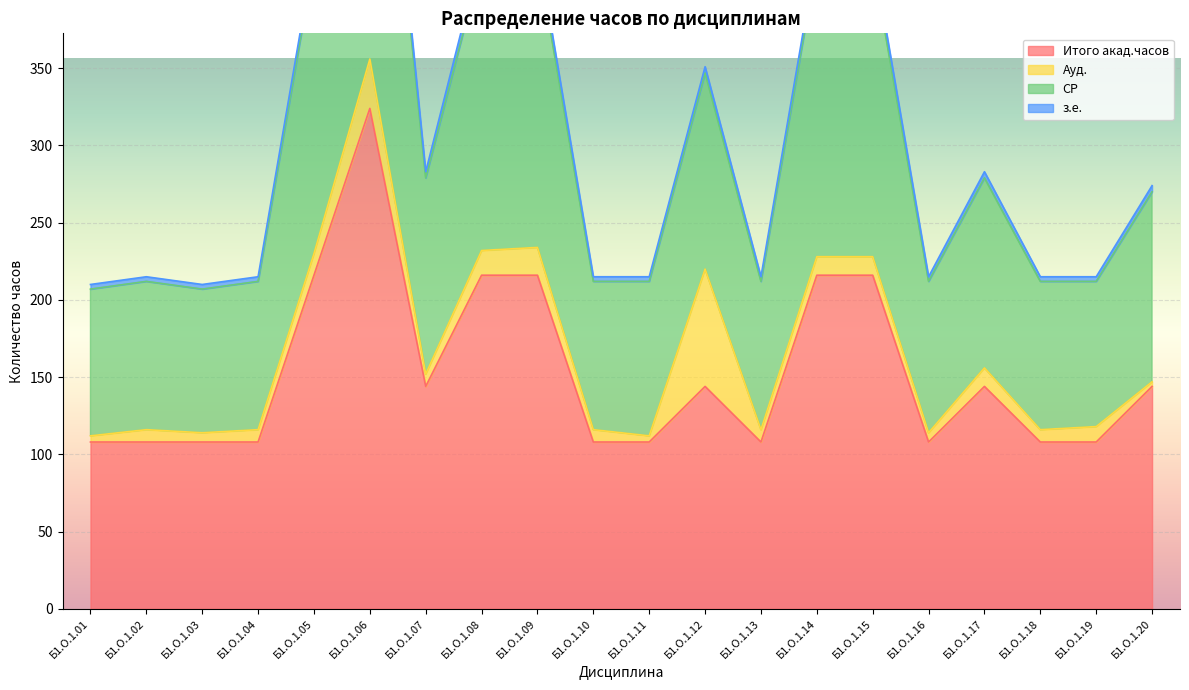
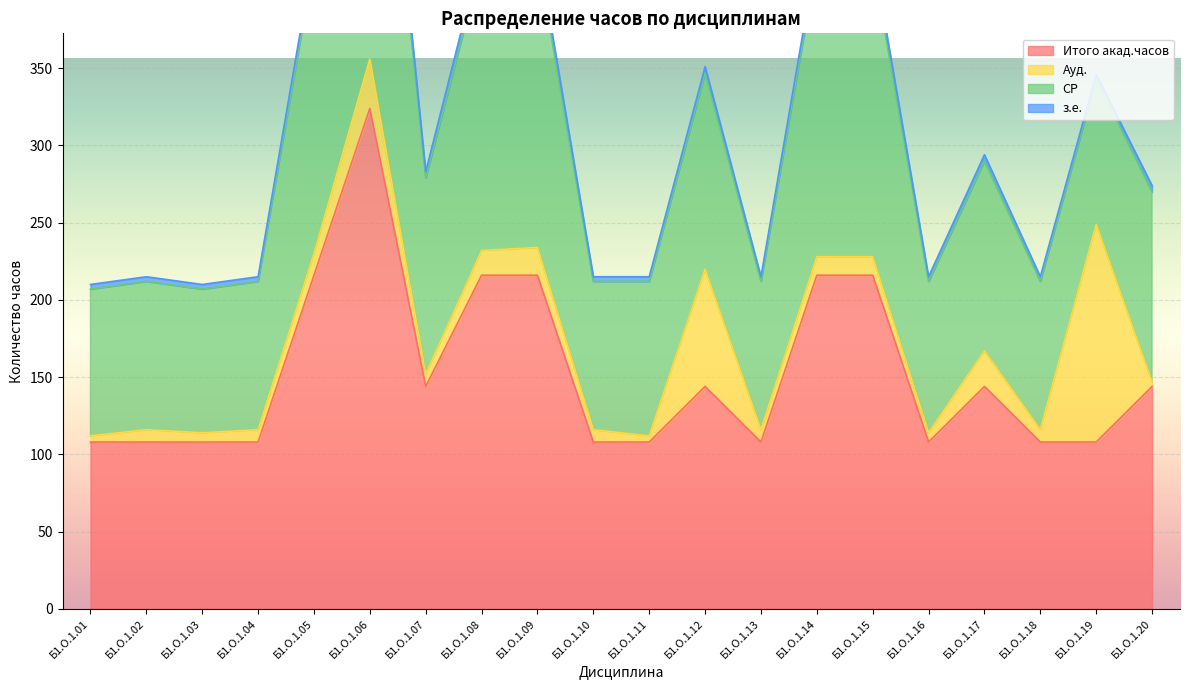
Ауд., Б1.О.1.17: 12 -> 23
Ауд., Б1.О.1.19: 10 -> 141
